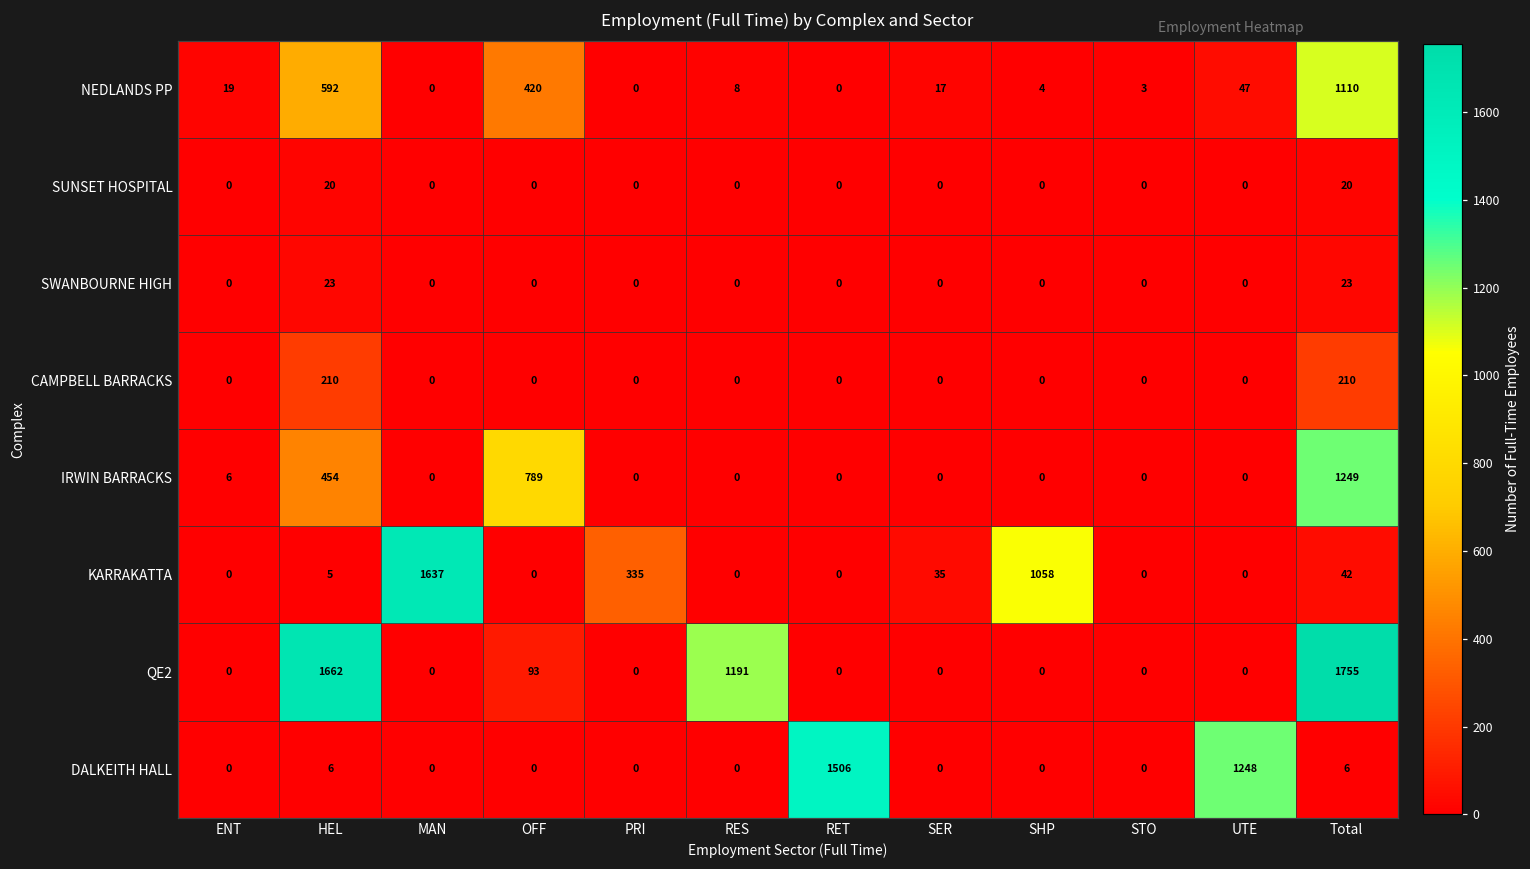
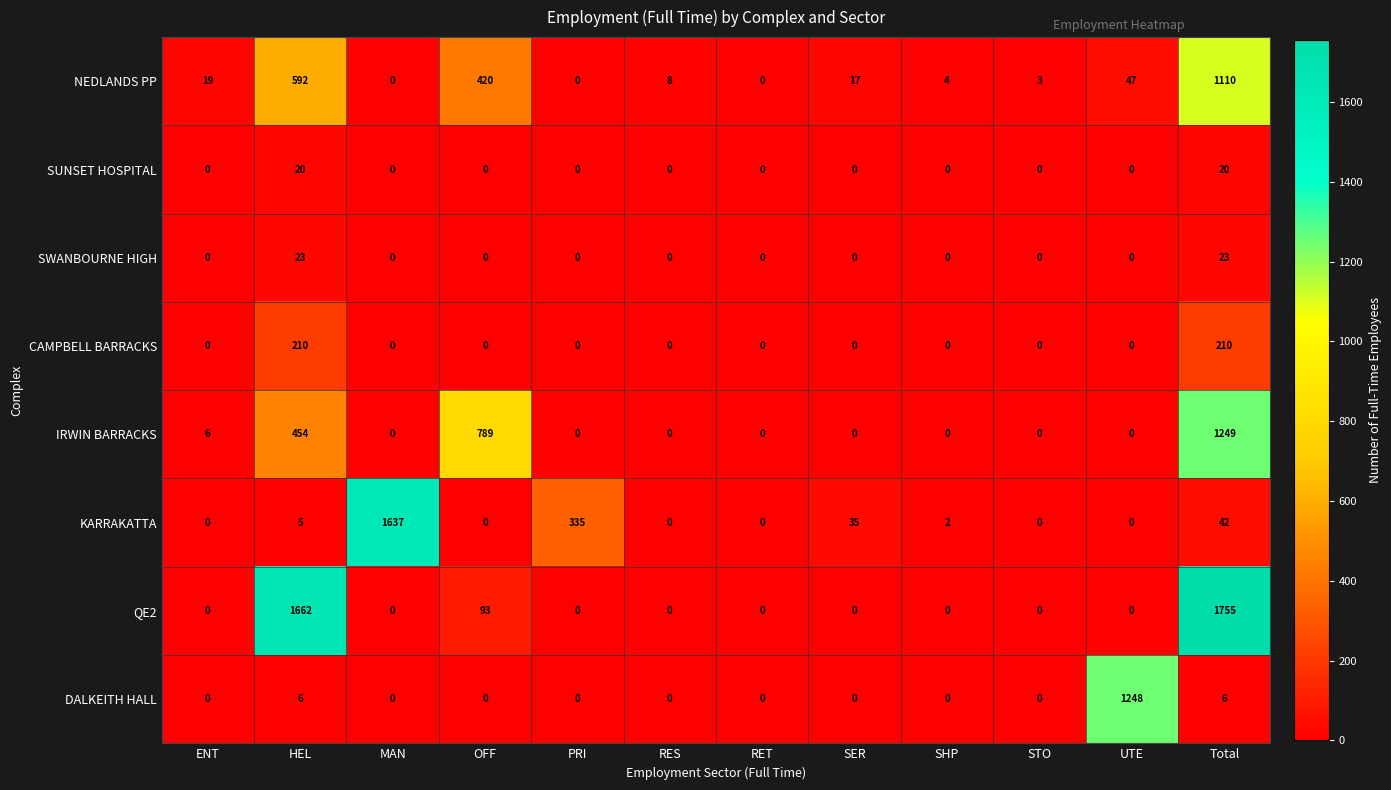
KARRAKATTA, SHP: 1058 -> 2
QE2, RES: 1191 -> 0
DALKEITH HALL, RET: 1506 -> 0
